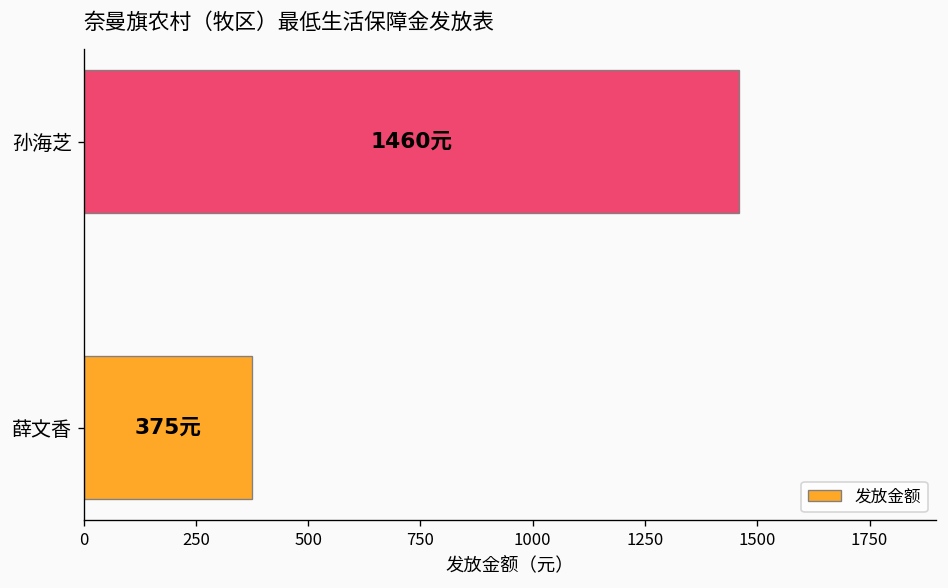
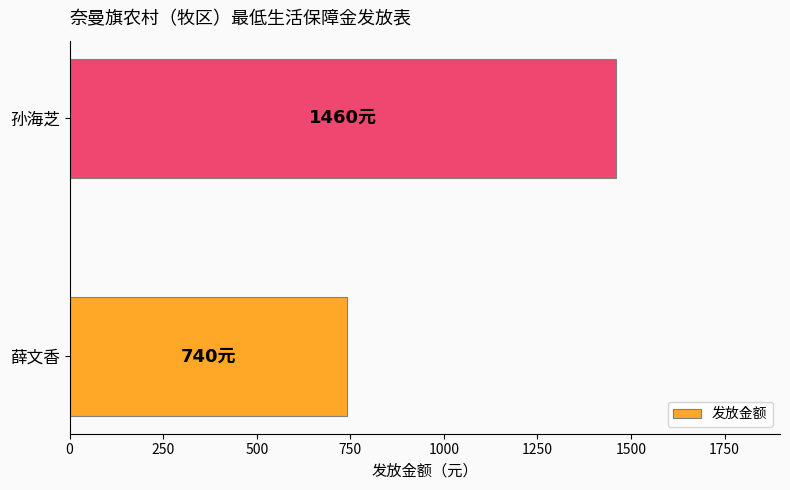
薛文香: 375元 -> 740元
